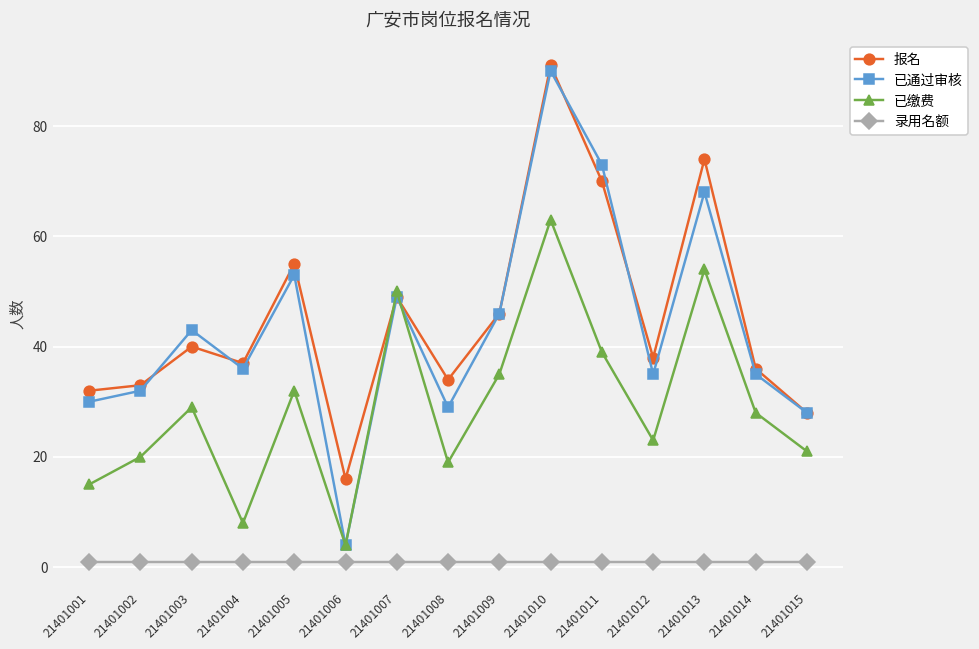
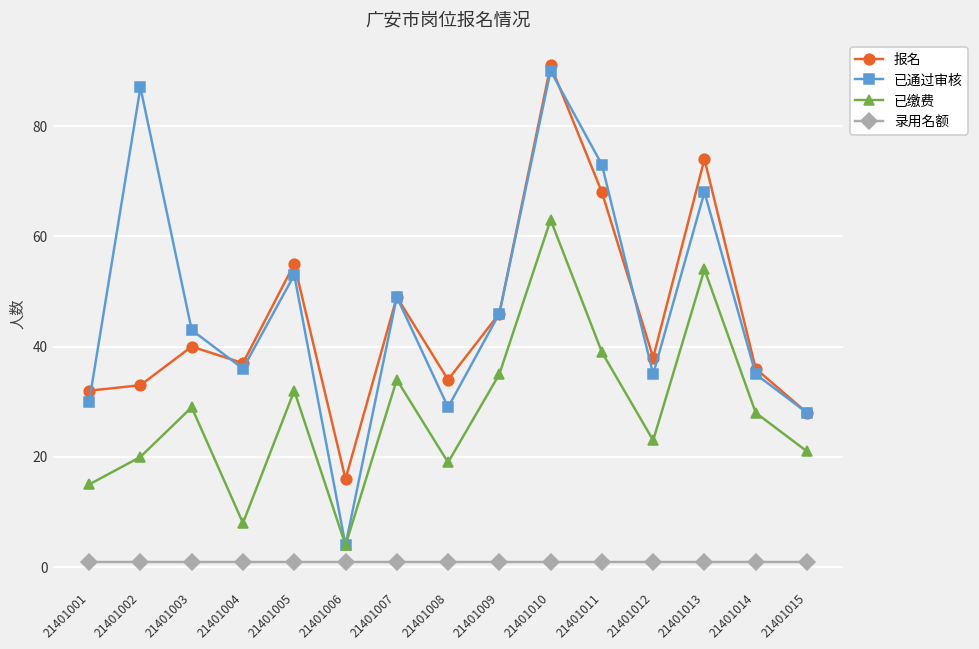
已通过审核, 21401002: 32 -> 87
已缴费, 21401007: 50 -> 34
报名, 21401011: 70 -> 68
